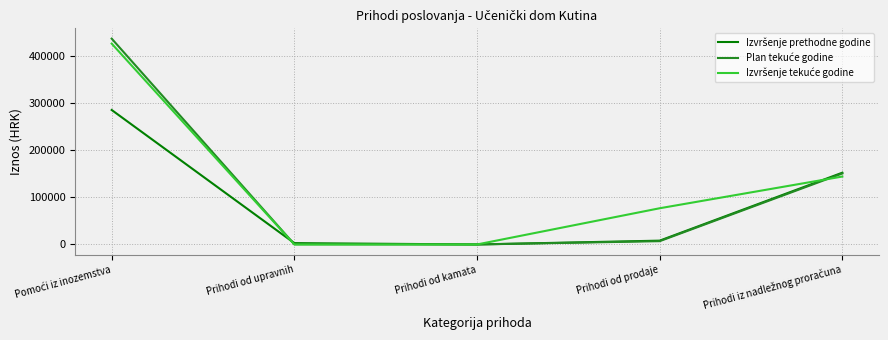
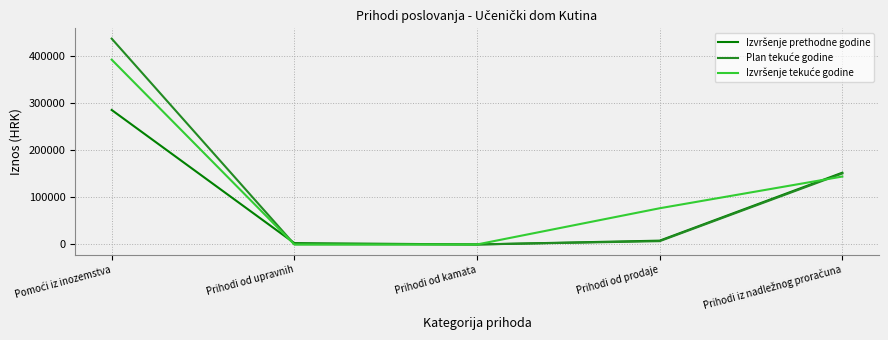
Izvršenje tekuće godine, Pomoći iz inozemstva: 430000 -> 390000
